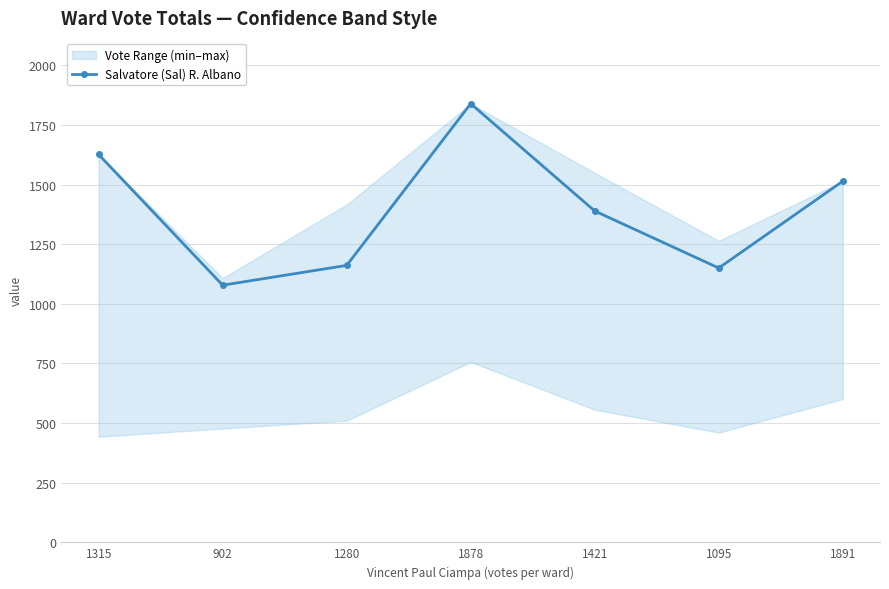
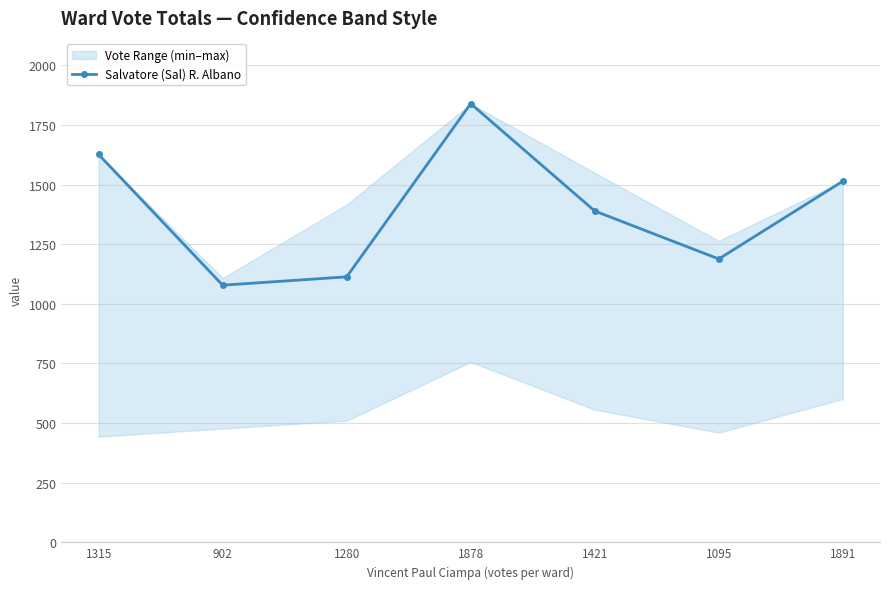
Salvatore (Sal) R. Albano, 1280: 1160 -> 1110
Salvatore (Sal) R. Albano, 1095: 1150 -> 1190
